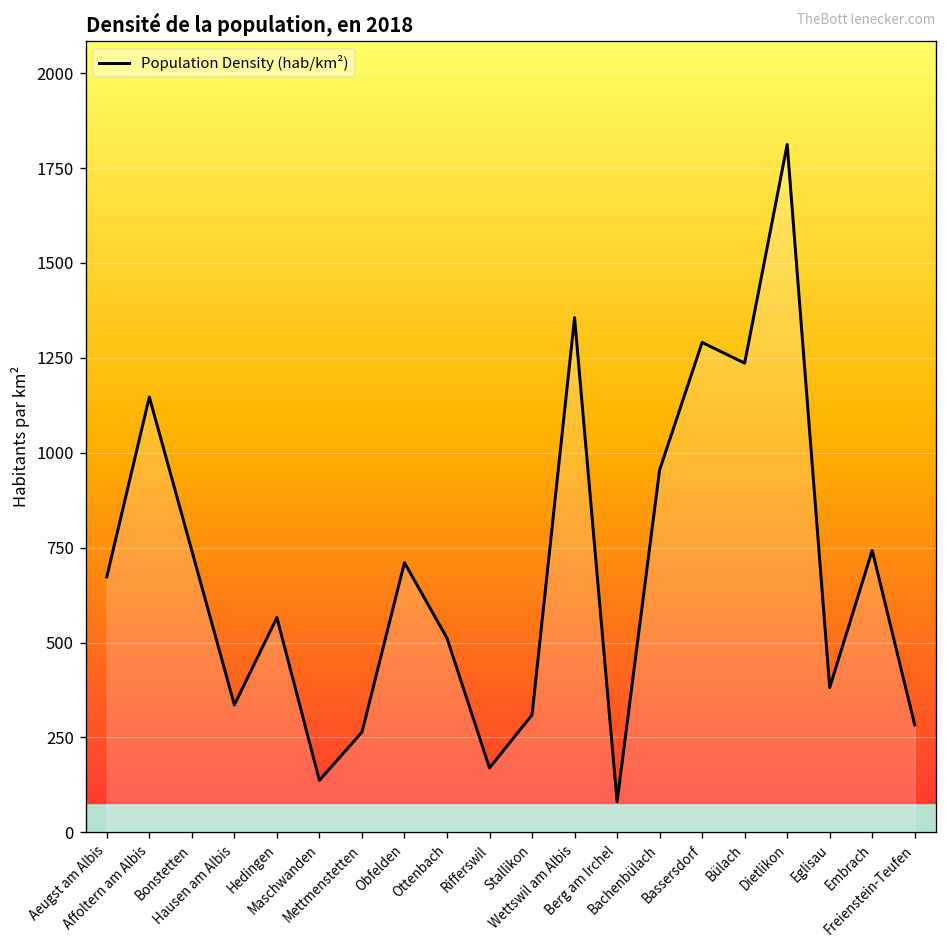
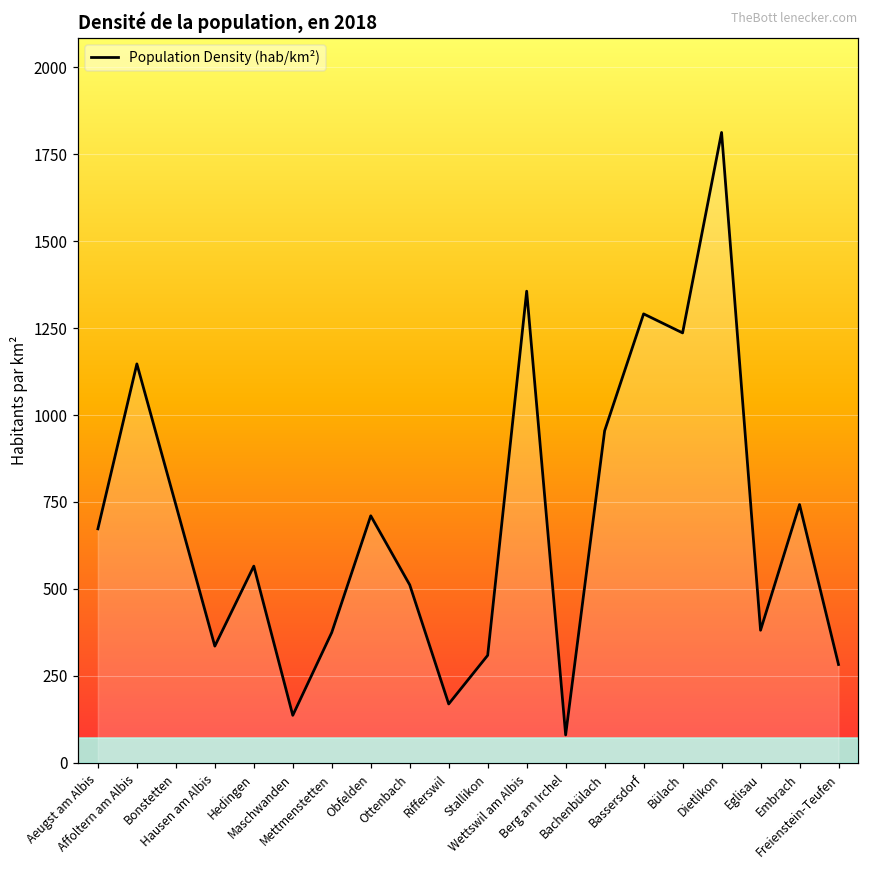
Mettmenstetten: 260 -> 370
